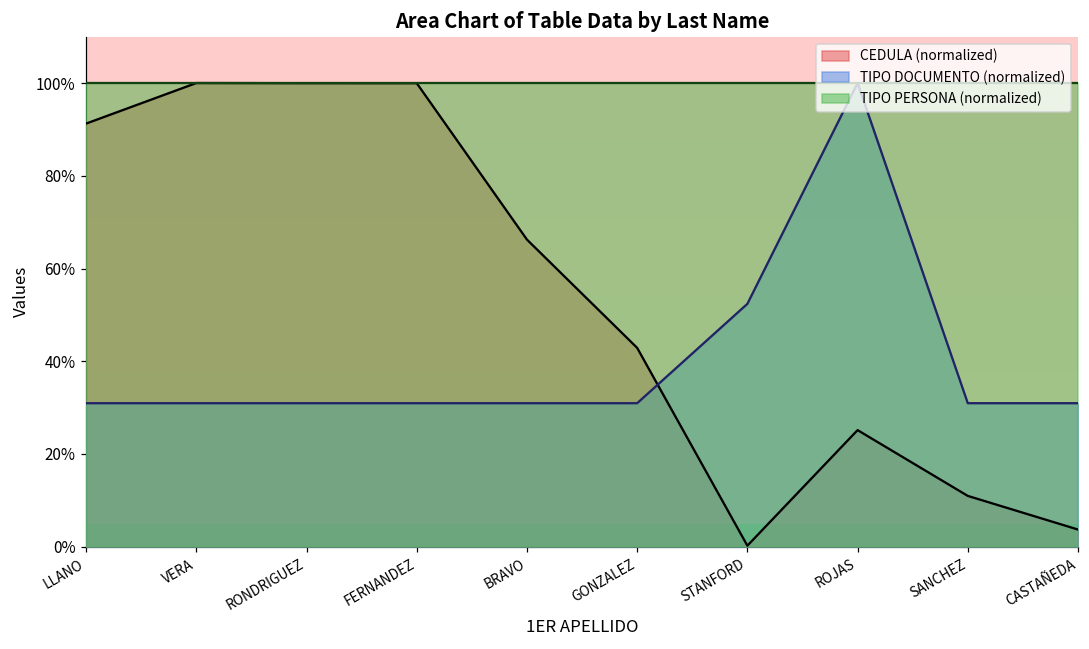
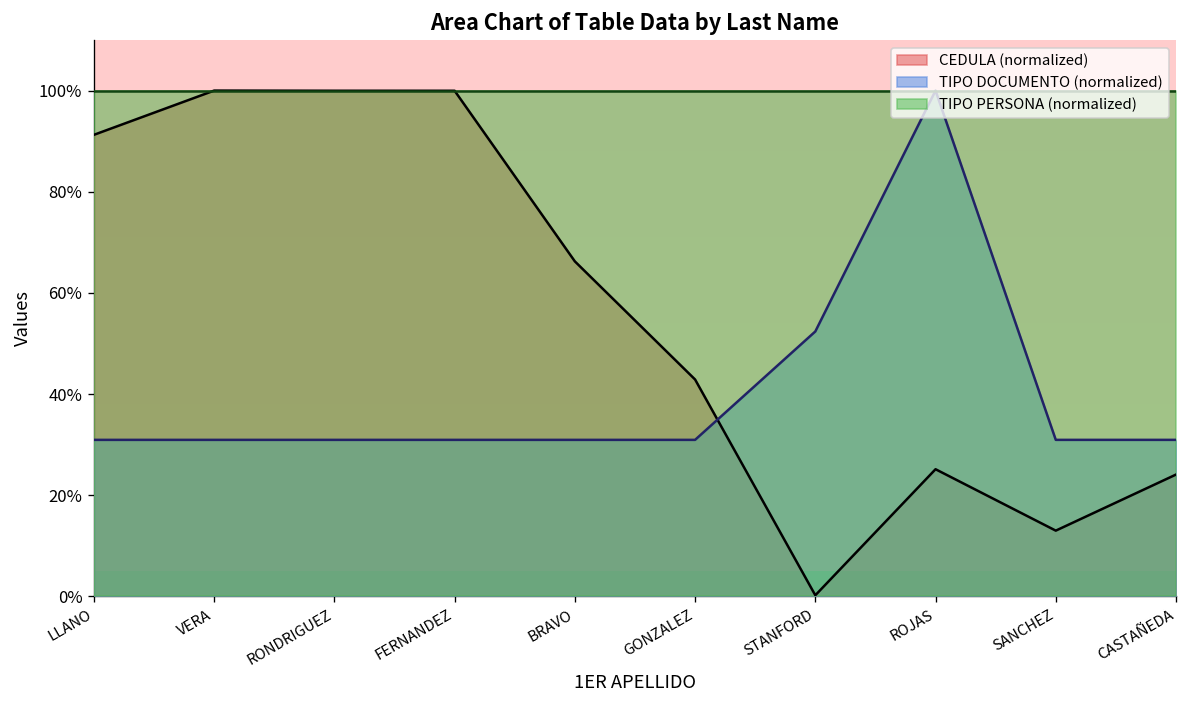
CEDULA (normalized), SANCHEZ: 11% -> 13%
CEDULA (normalized), CASTAÑEDA: 4% -> 24%
